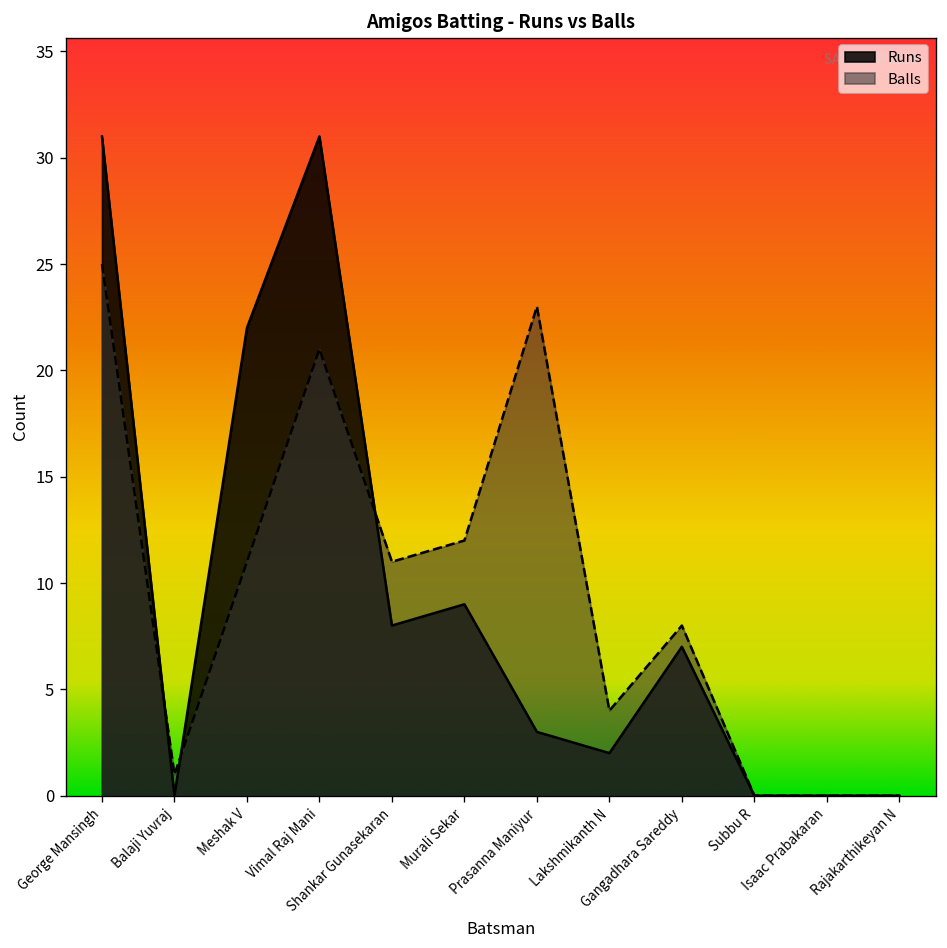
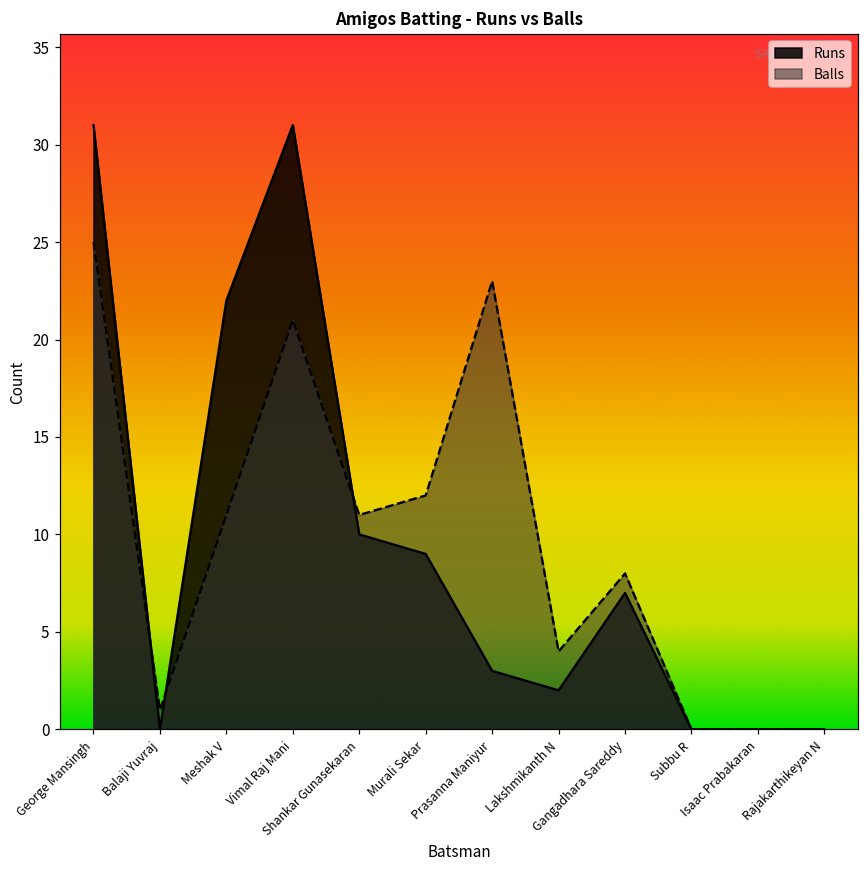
Runs, Shankar Gunasekaran: 8 -> 10
